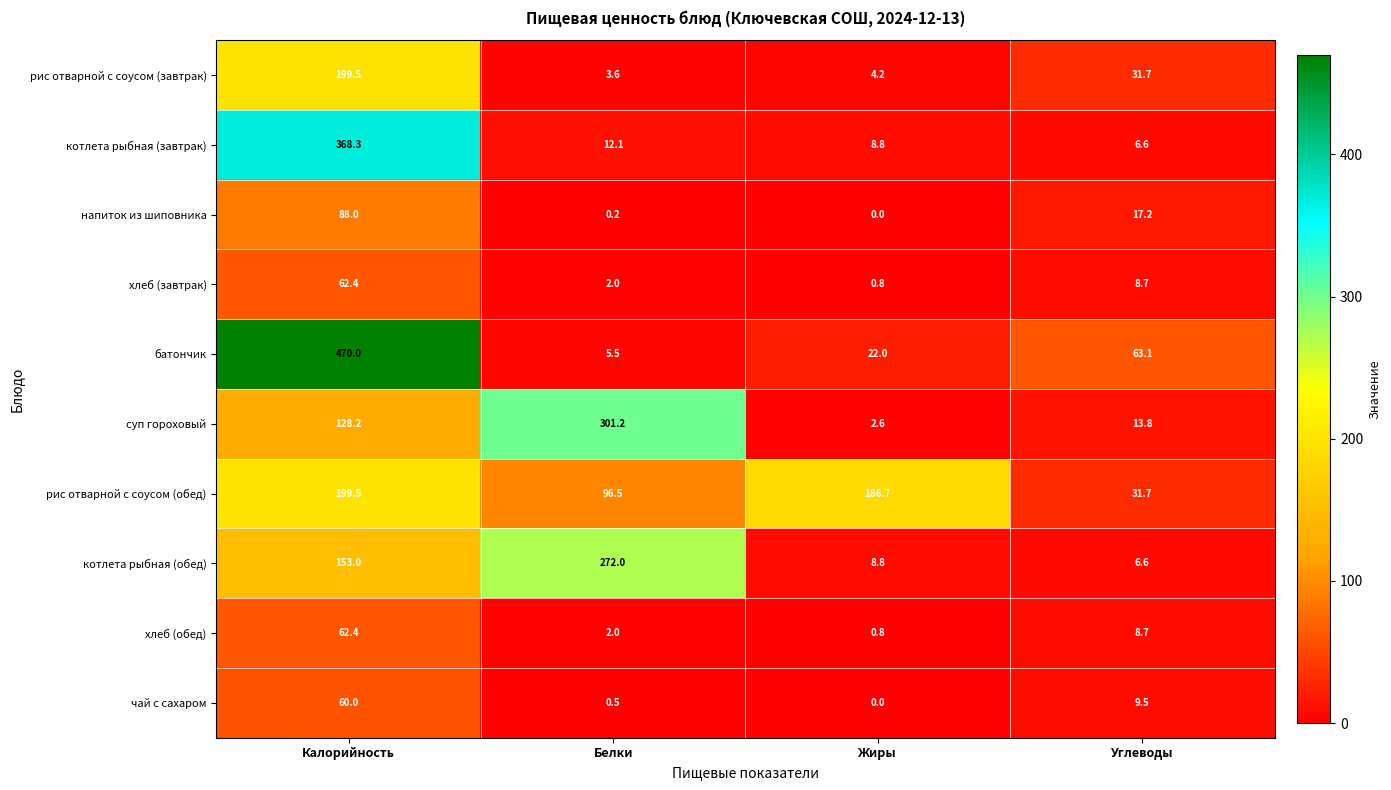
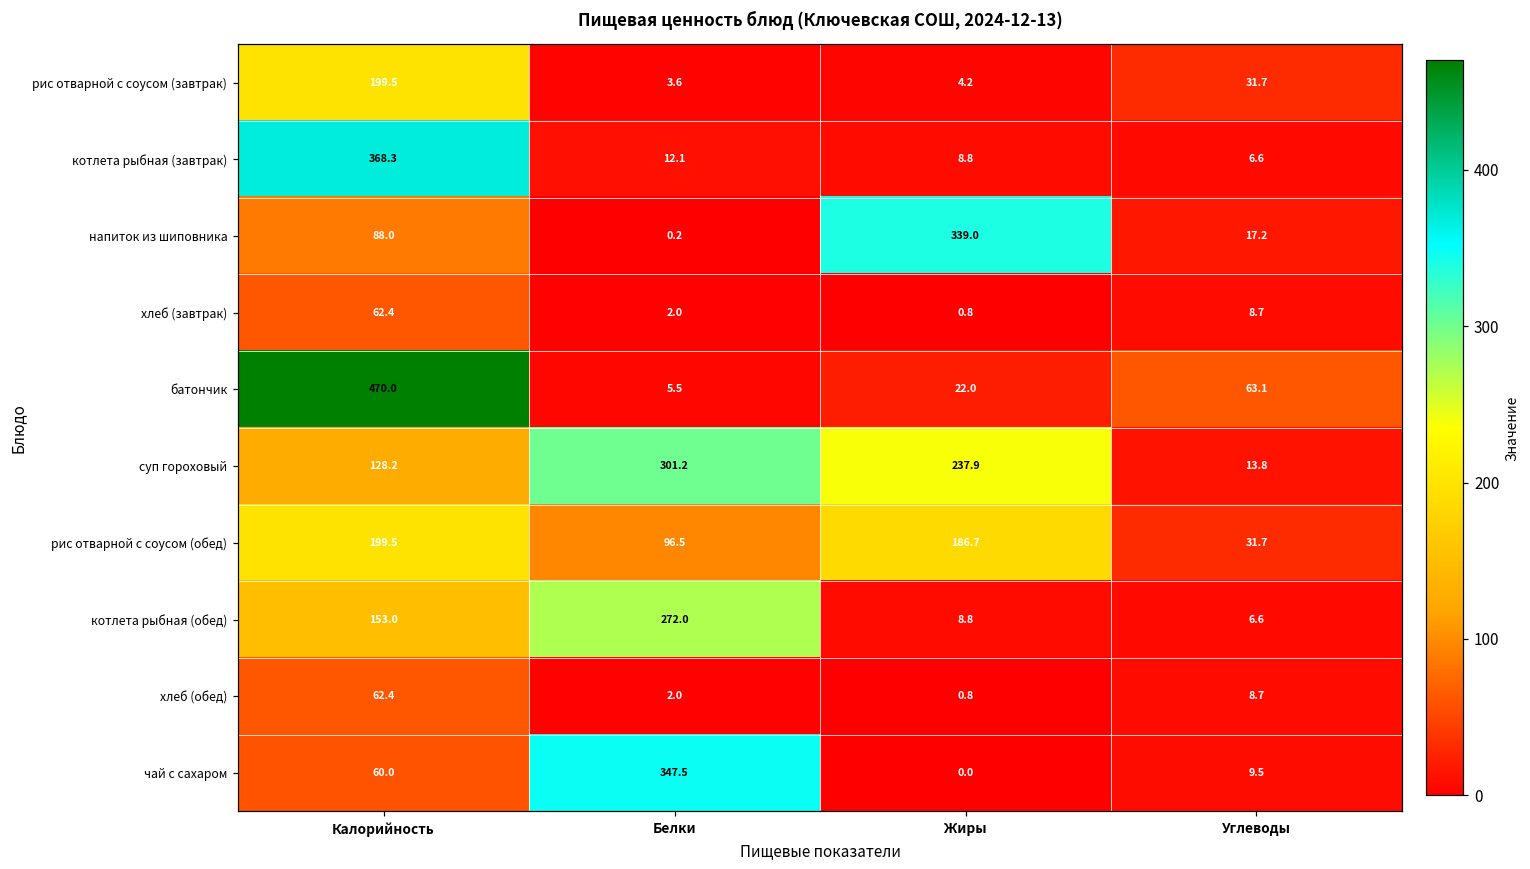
напиток из шиповника, Жиры: 0.0 -> 339.0
суп гороховый, Жиры: 2.6 -> 237.9
чай с сахаром, Белки: 0.5 -> 347.5
